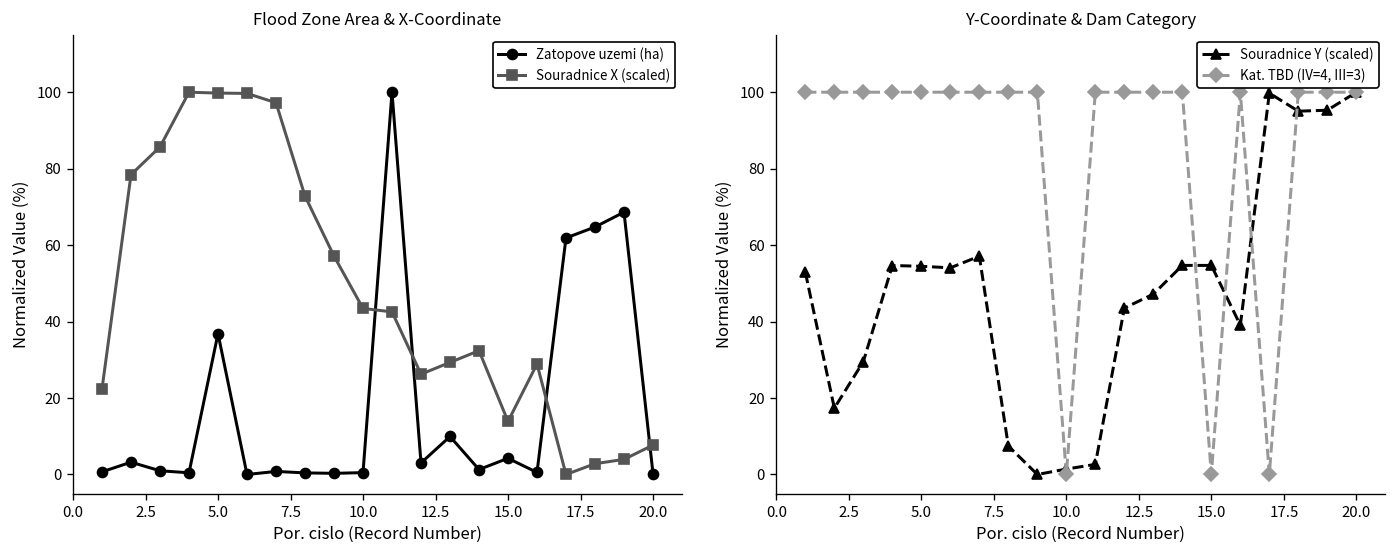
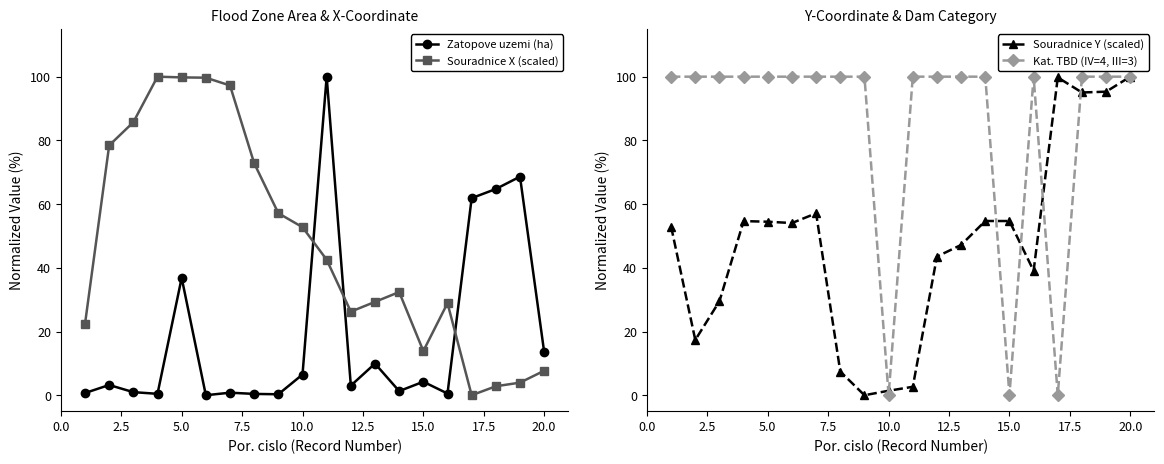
Flood Zone Area & X-Coordinate, Zatopove uzemi (ha), 10.0: 0 -> 6
Flood Zone Area & X-Coordinate, Souradnice X (scaled), 10.0: 43 -> 53
Flood Zone Area & X-Coordinate, Zatopove uzemi (ha), 20.0: 0 -> 14
